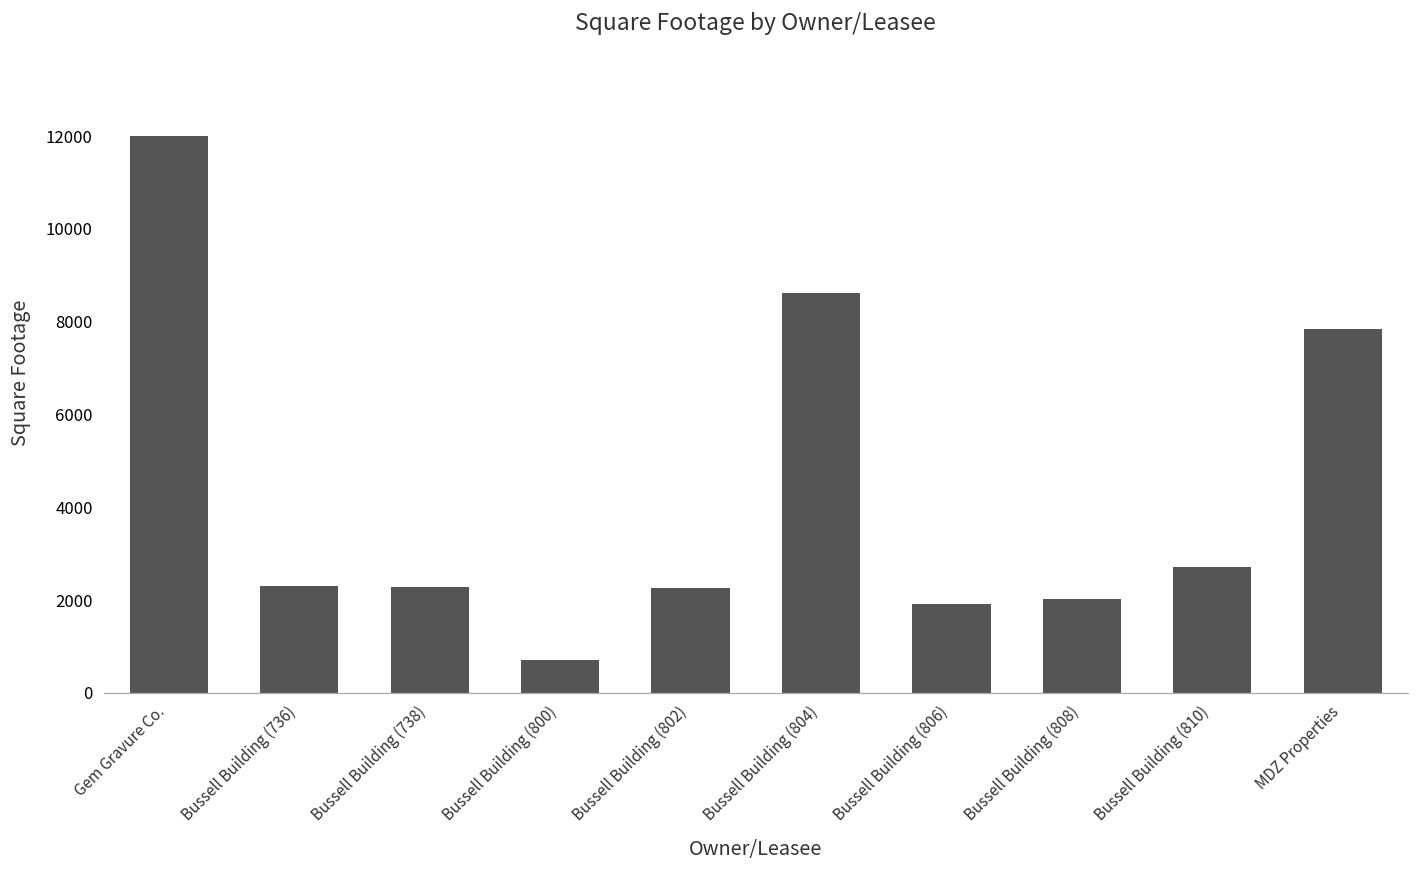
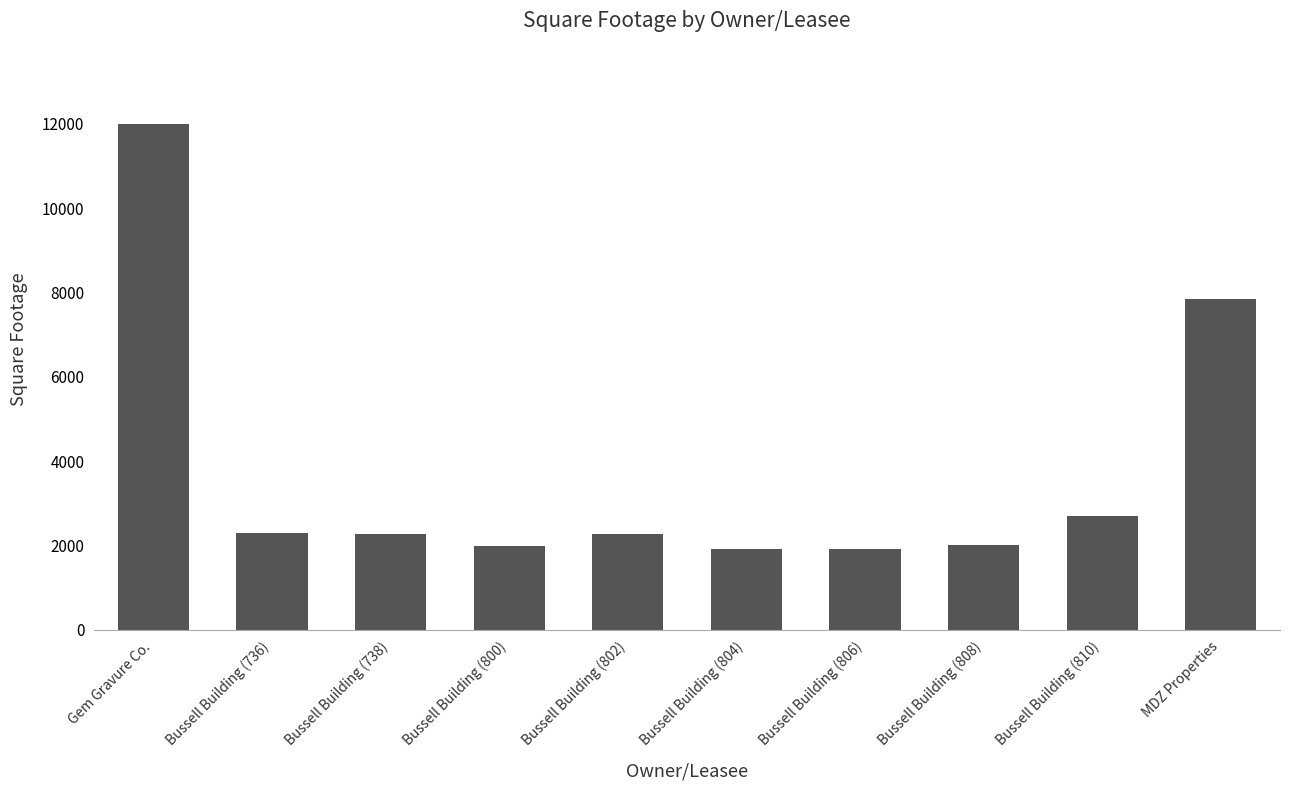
Bussell Building (800): 700 -> 2000
Bussell Building (804): 8600 -> 1900
